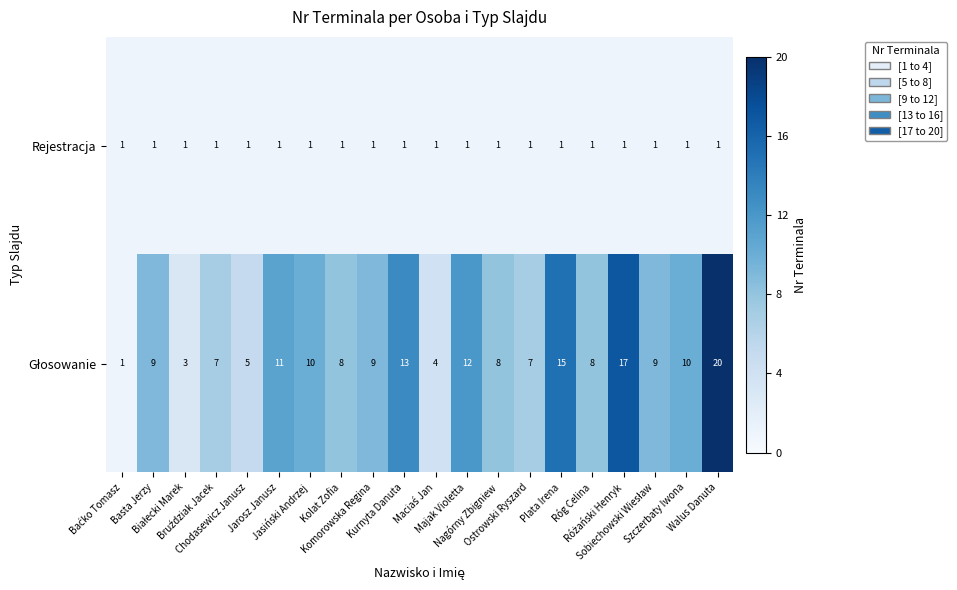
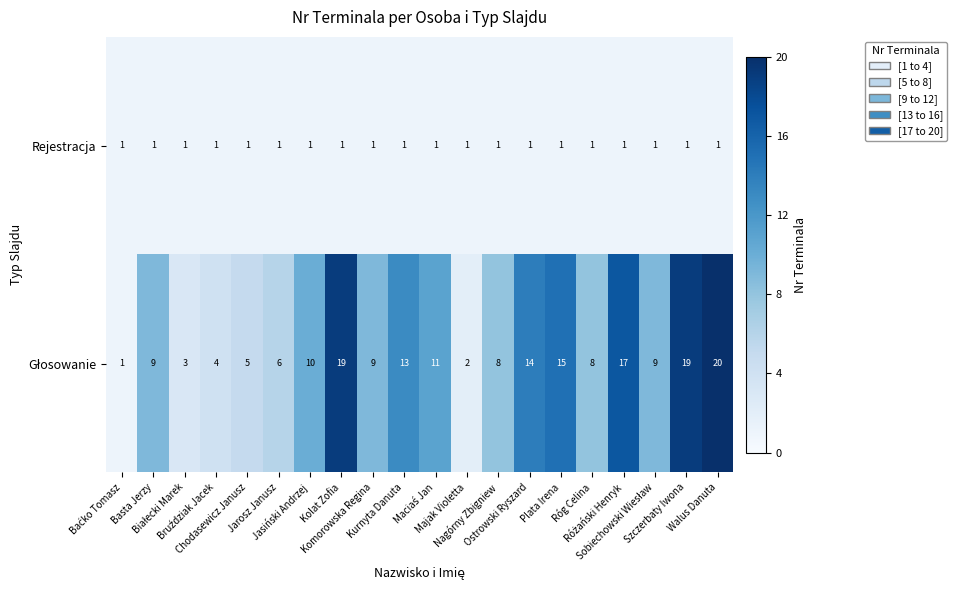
Głosowanie, Bruździak Jacek: 7 -> 4
Głosowanie, Jarosz Janusz: 11 -> 6
Głosowanie, Kolat Zofia: 8 -> 19
Głosowanie, Maciaś Jan: 4 -> 11
Głosowanie, Majak Violetta: 12 -> 2
Głosowanie, Ostrowski Ryszard: 7 -> 14
Głosowanie, Szczerbaty Iwona: 10 -> 19
